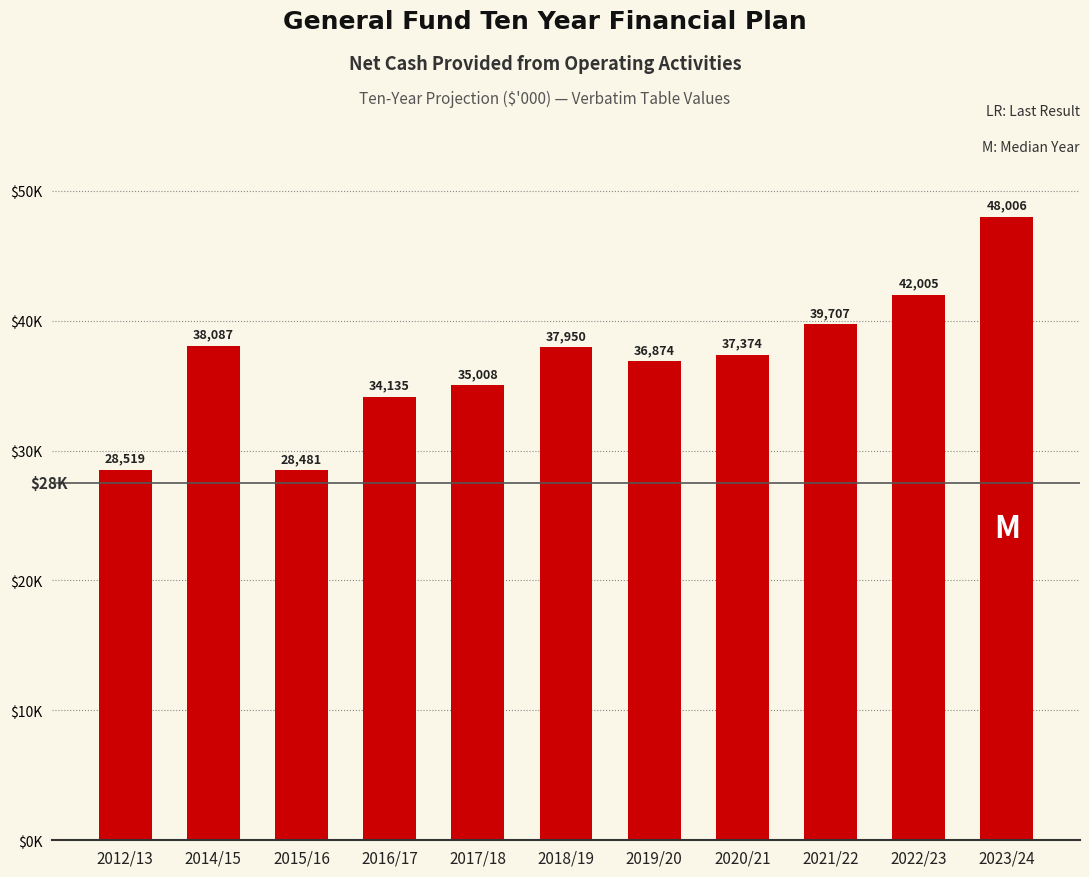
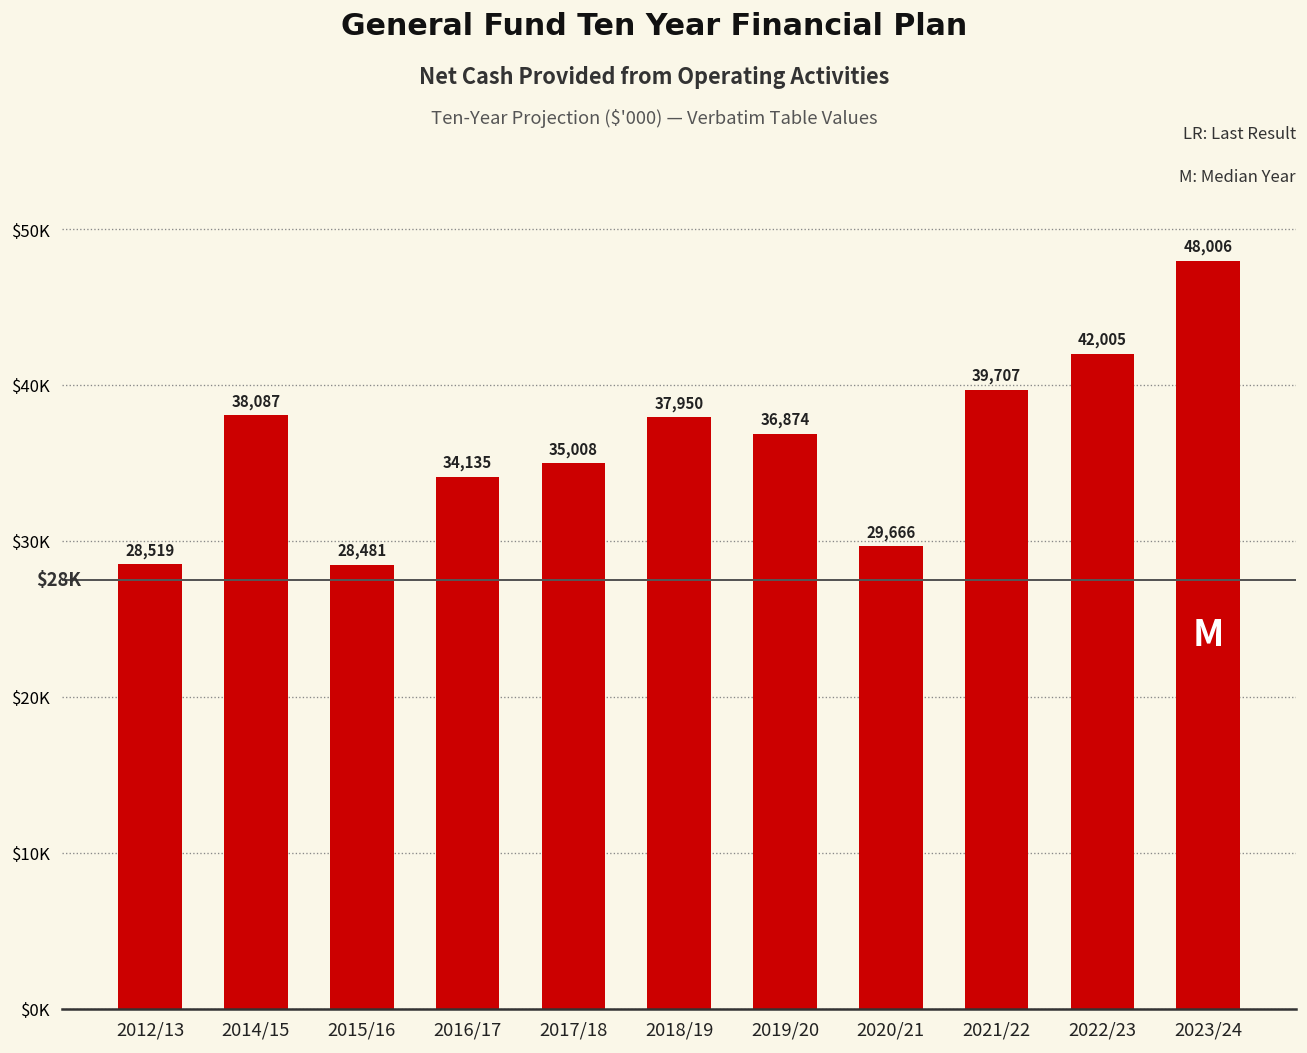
2020/21: 37,374 -> 29,666
